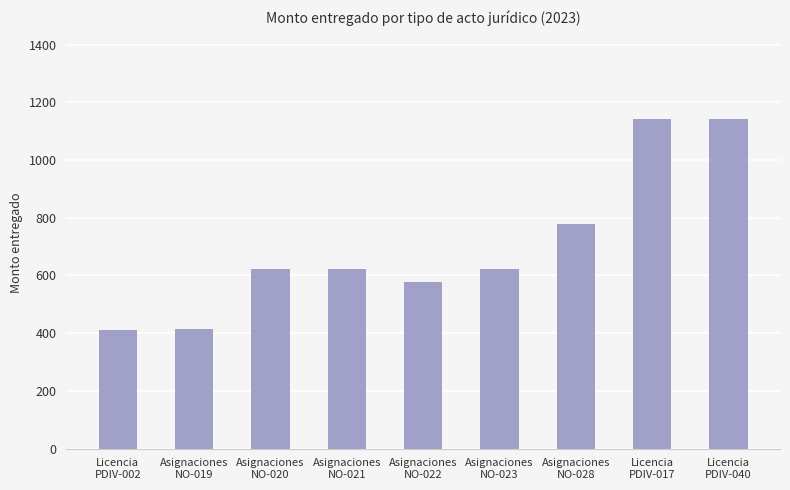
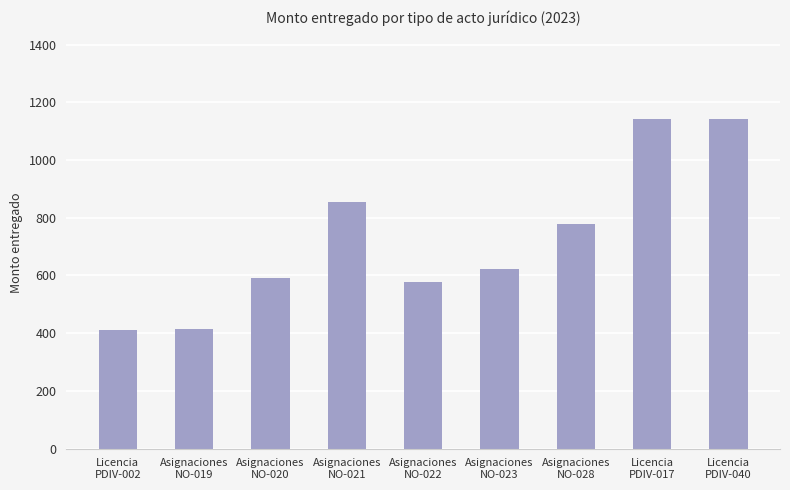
Asignaciones NO-020: 620 -> 590
Asignaciones NO-021: 620 -> 850
